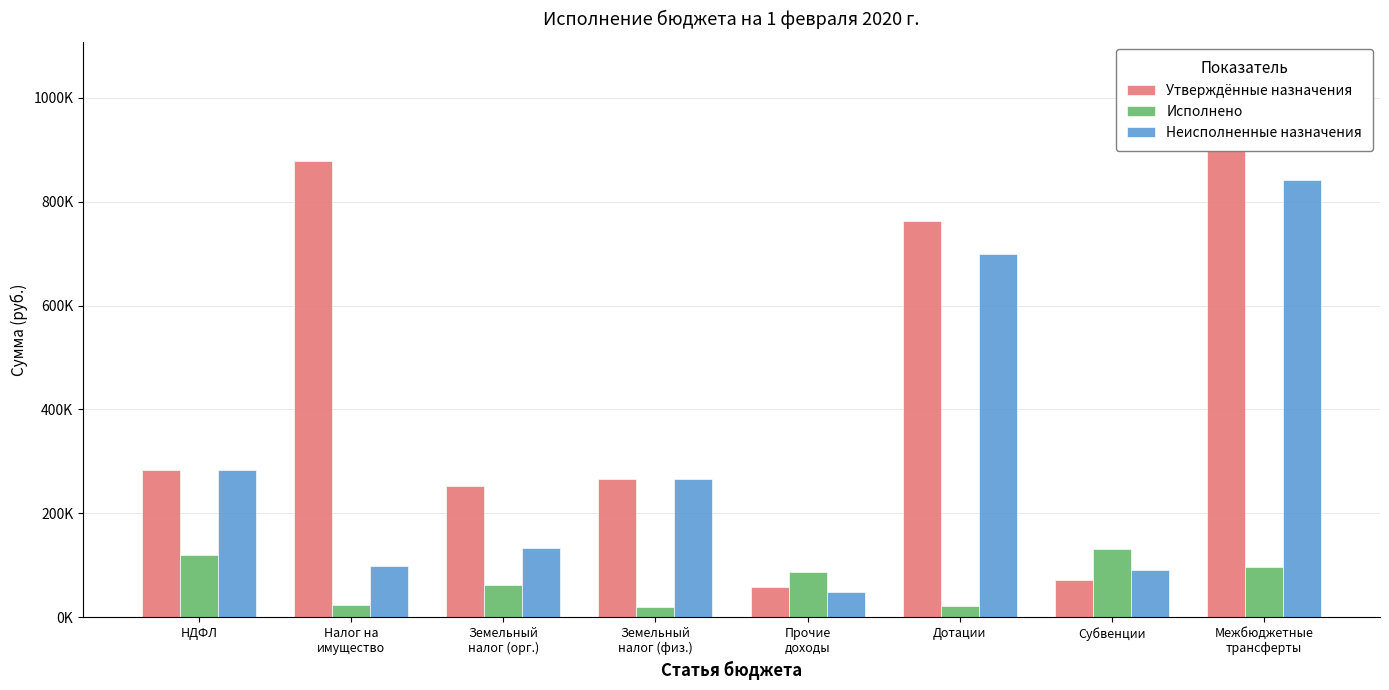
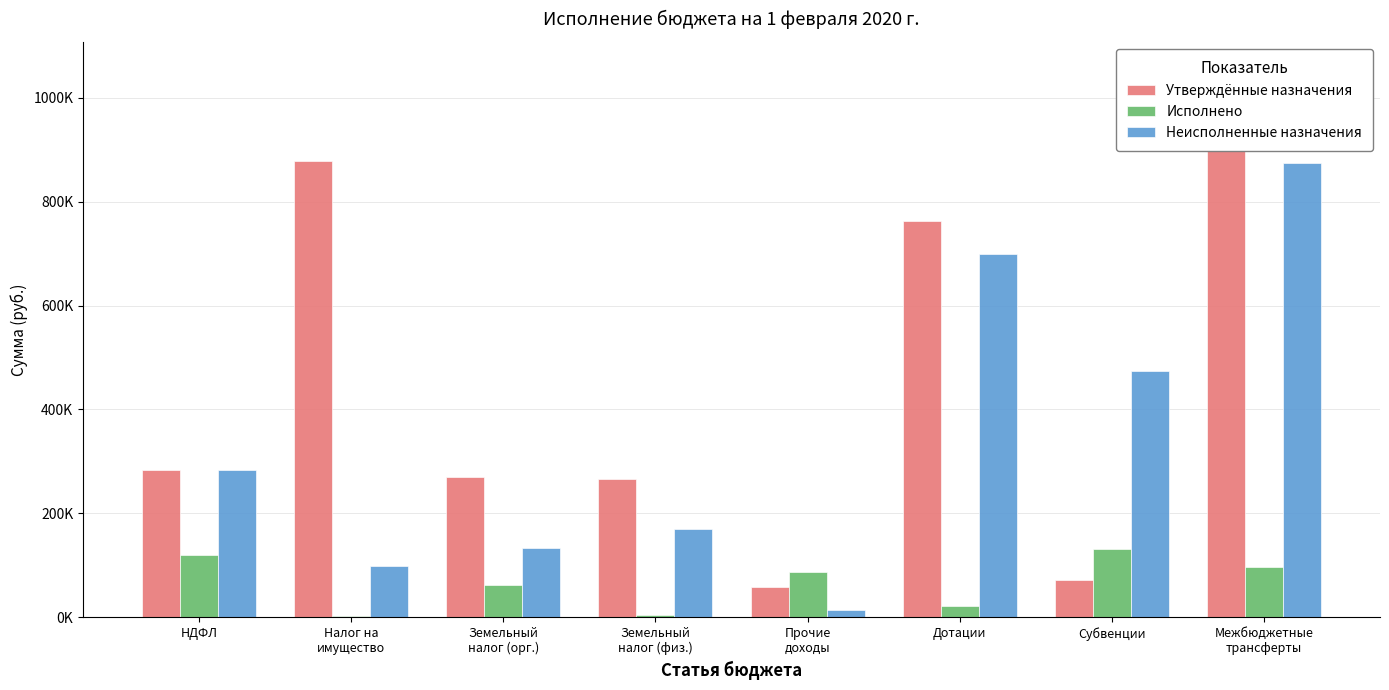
Исполнено, Налог на имущество: 20000 -> 0
Утверждённые назначения, Земельный налог (орг.): 250000 -> 270000
Исполнено, Земельный налог (физ.): 20000 -> 0
Неисполненные назначения, Земельный налог (физ.): 270000 -> 170000
Неисполненные назначения, Прочие доходы: 50000 -> 10000
Неисполненные назначения, Субвенции: 90000 -> 470000
Неисполненные назначения, Межбюджетные трансферты: 840000 -> 880000
